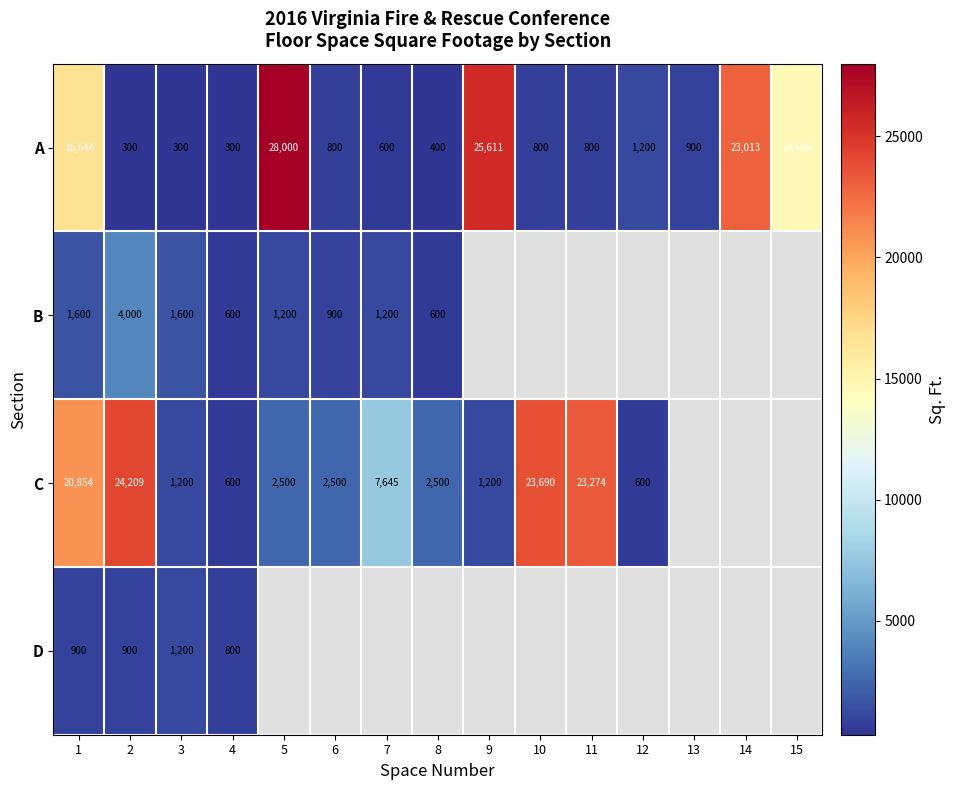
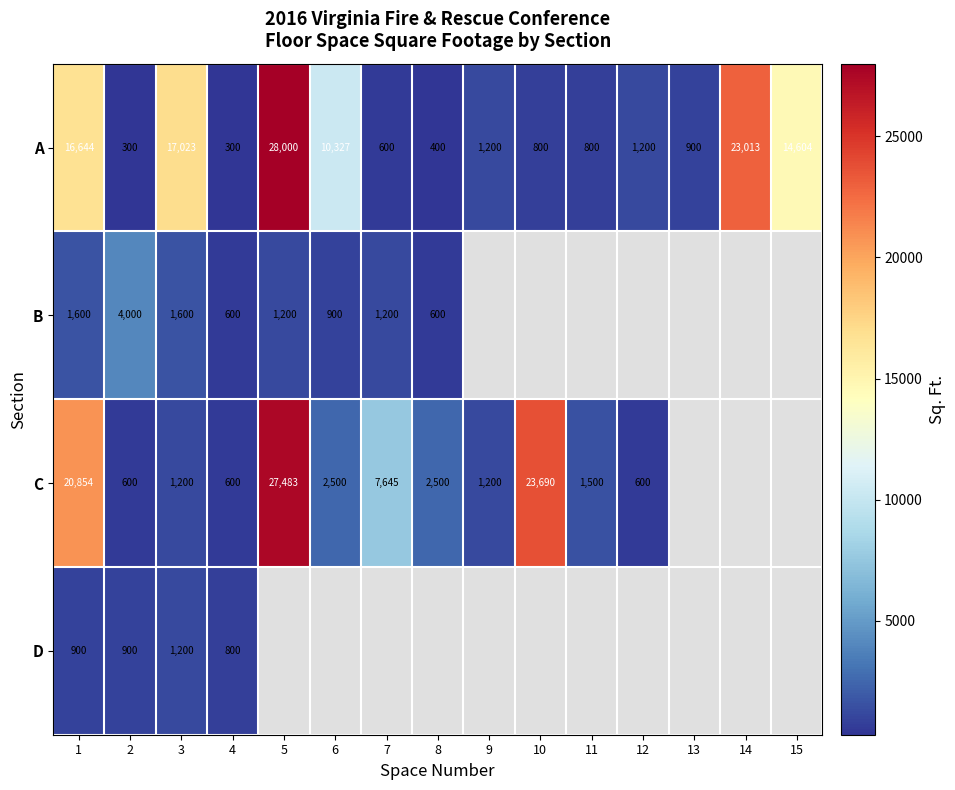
A, 3: 300 -> 17,023
A, 6: 800 -> 10,327
A, 9: 25,611 -> 1,200
C, 2: 24,209 -> 600
C, 5: 2,500 -> 27,483
C, 11: 23,274 -> 1,500
